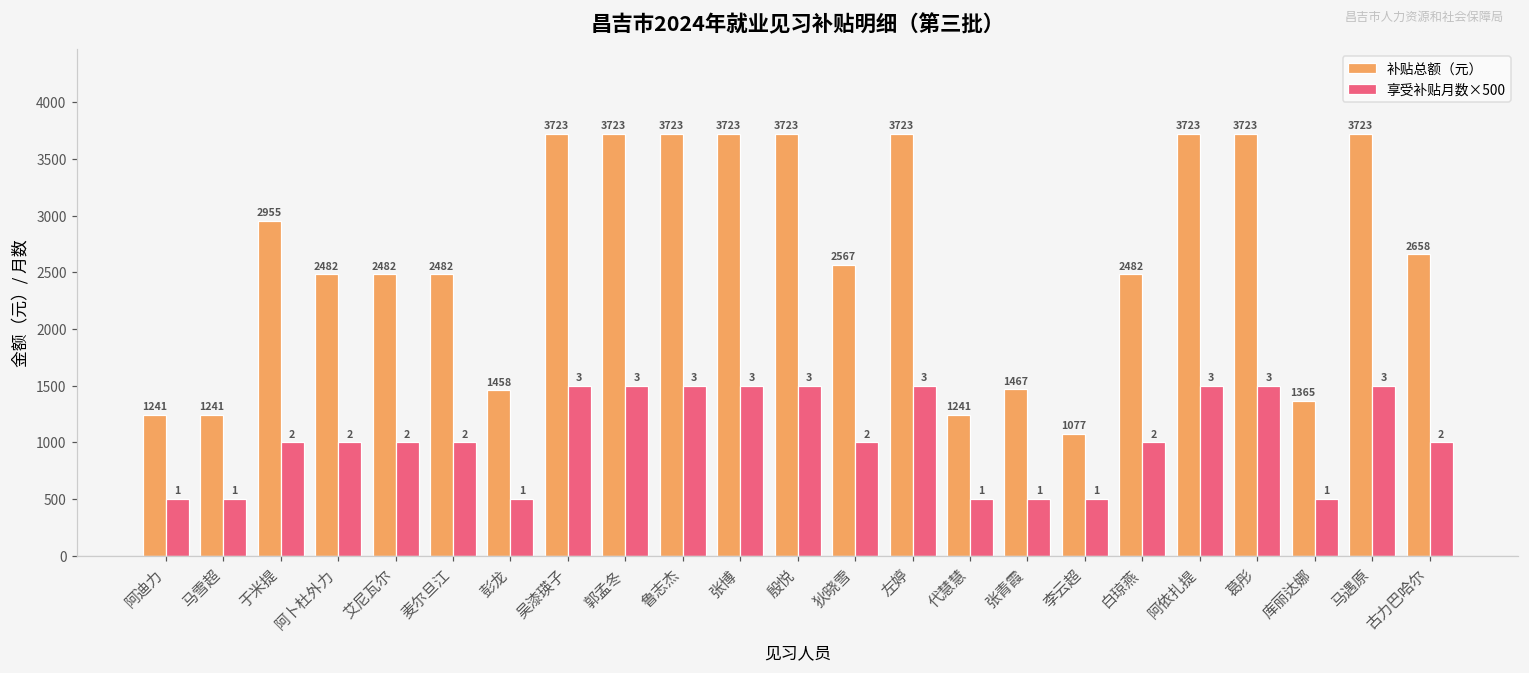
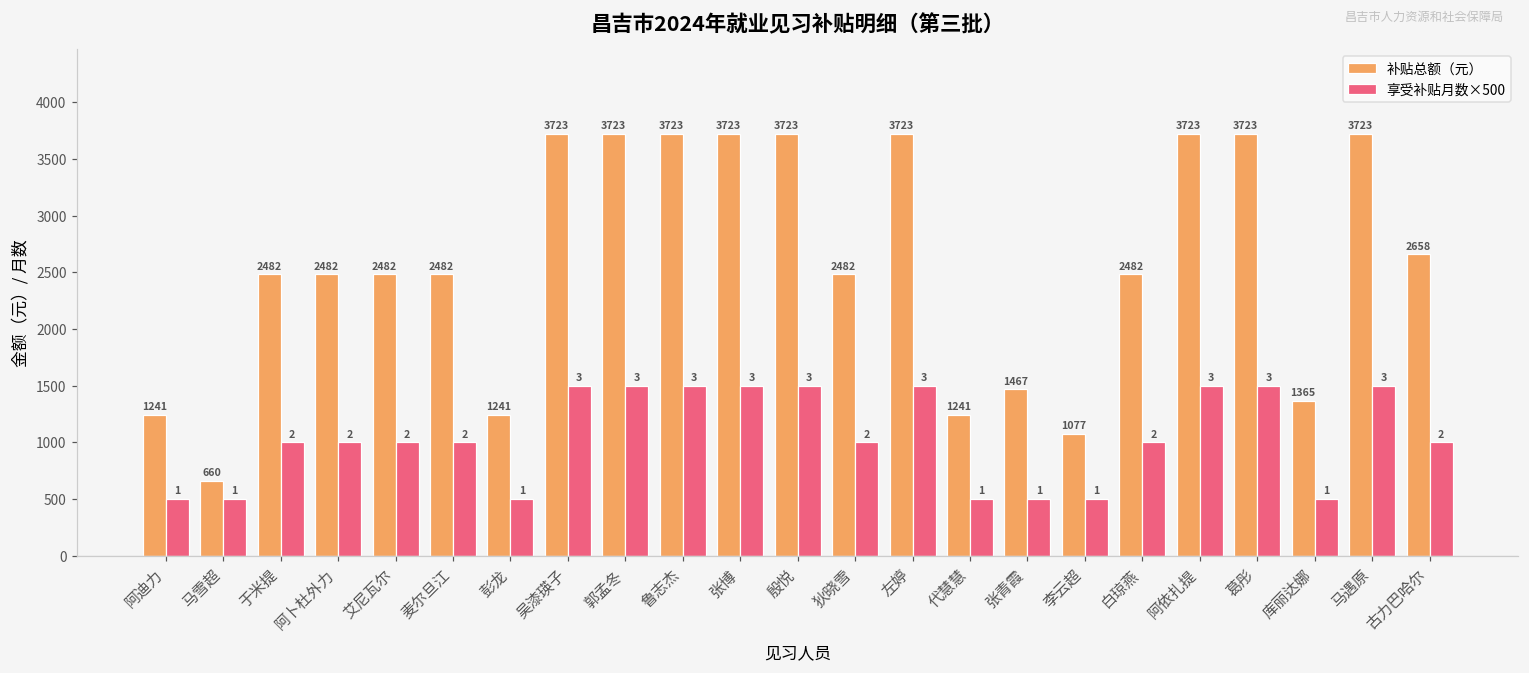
补贴总额（元）, 马雪超: 1241 -> 660
补贴总额（元）, 于米提: 2955 -> 2482
补贴总额（元）, 彭龙: 1458 -> 1241
补贴总额（元）, 狄晓雪: 2567 -> 2482
